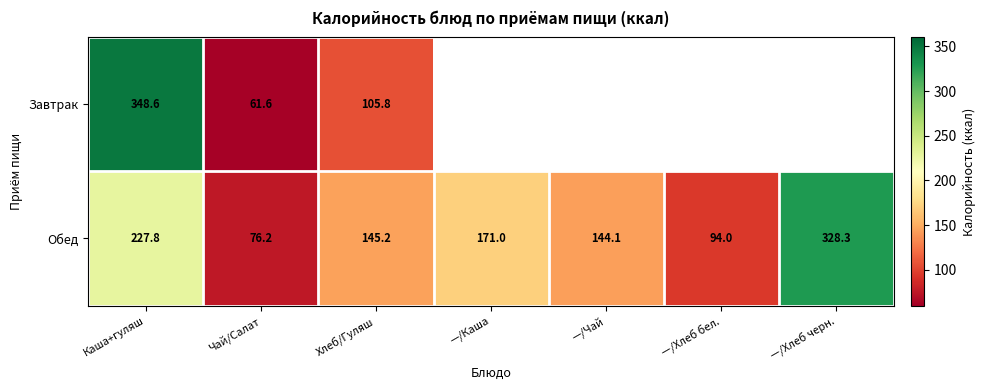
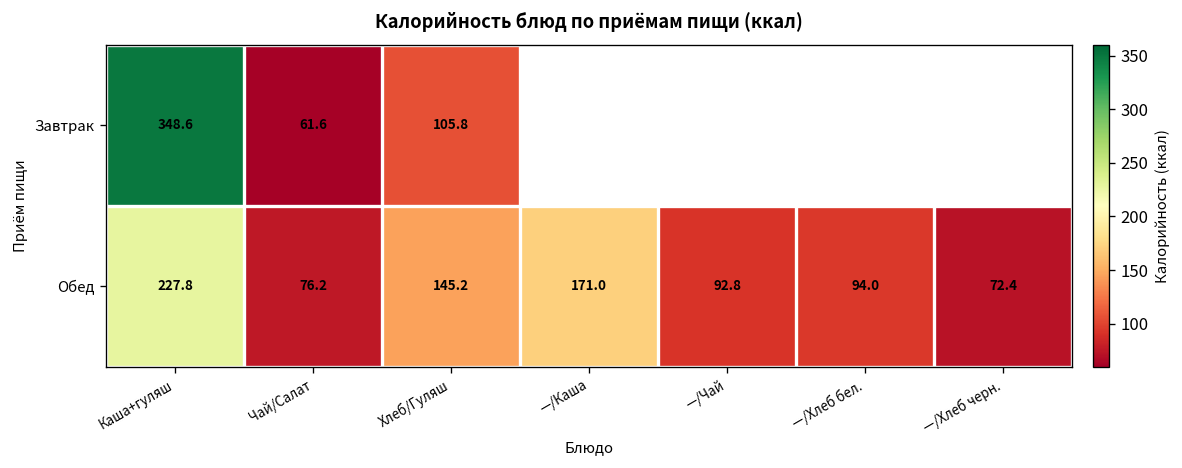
Обед, —/Чай: 144.1 -> 92.8
Обед, —/Хлеб черн.: 328.3 -> 72.4
